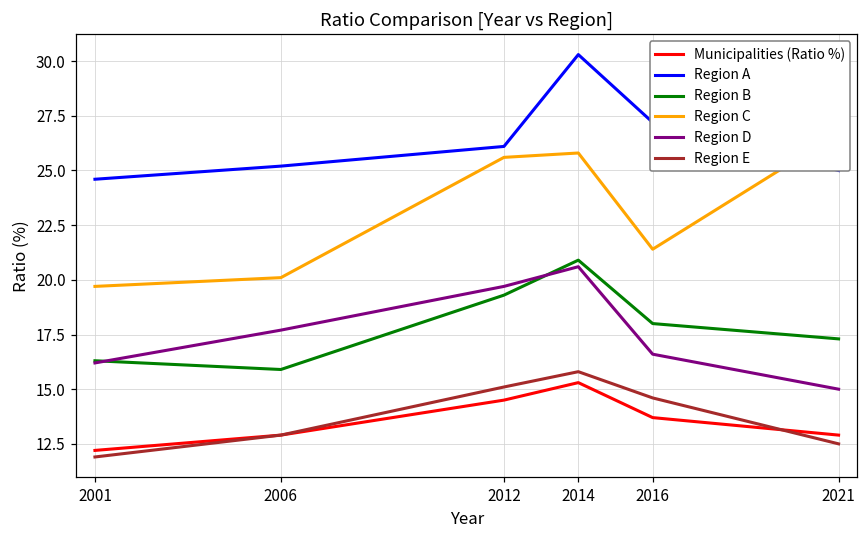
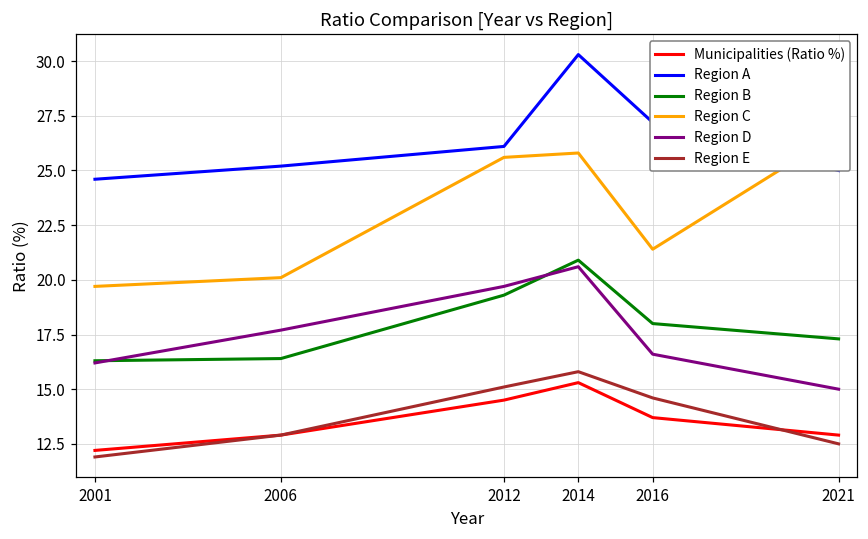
Region B, 2006: 15.9 -> 16.4
